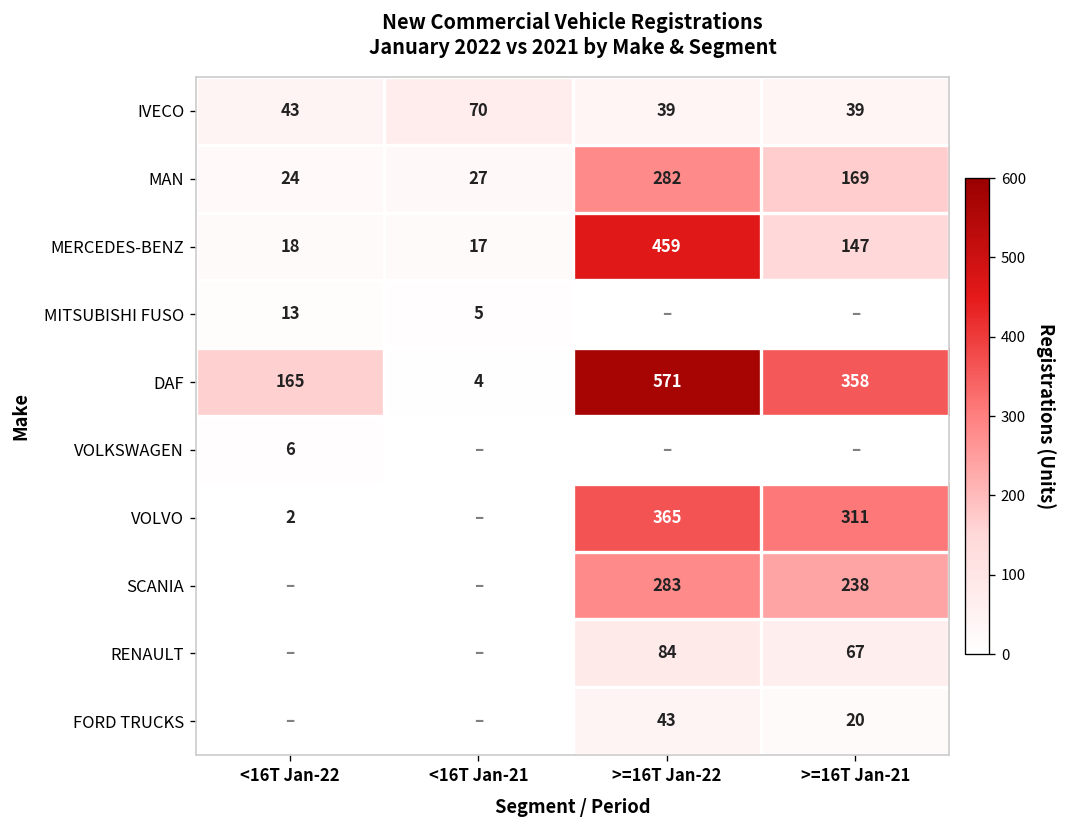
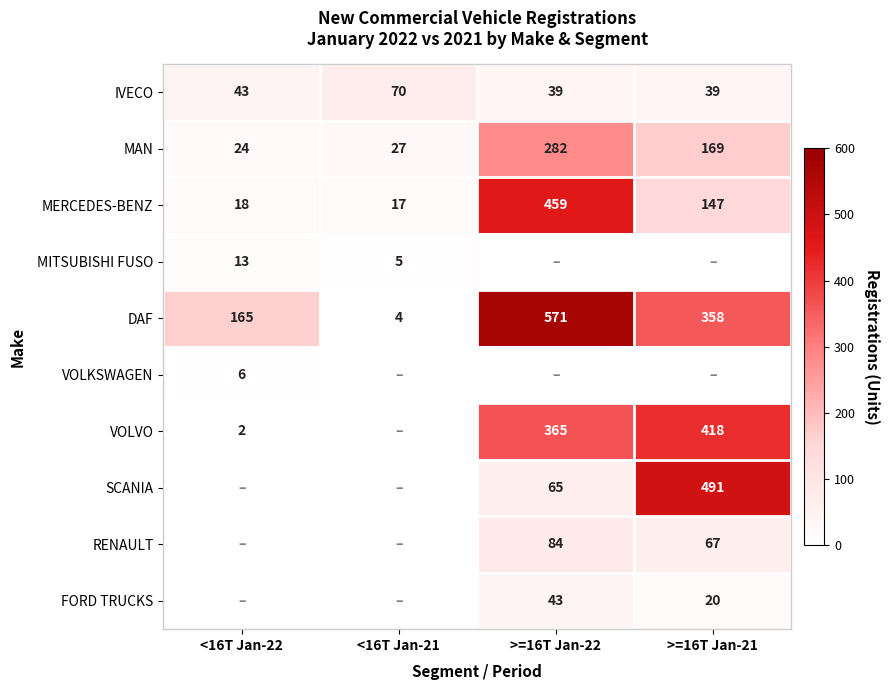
VOLVO, >=16T Jan-21: 311 -> 418
SCANIA, >=16T Jan-22: 283 -> 65
SCANIA, >=16T Jan-21: 238 -> 491
